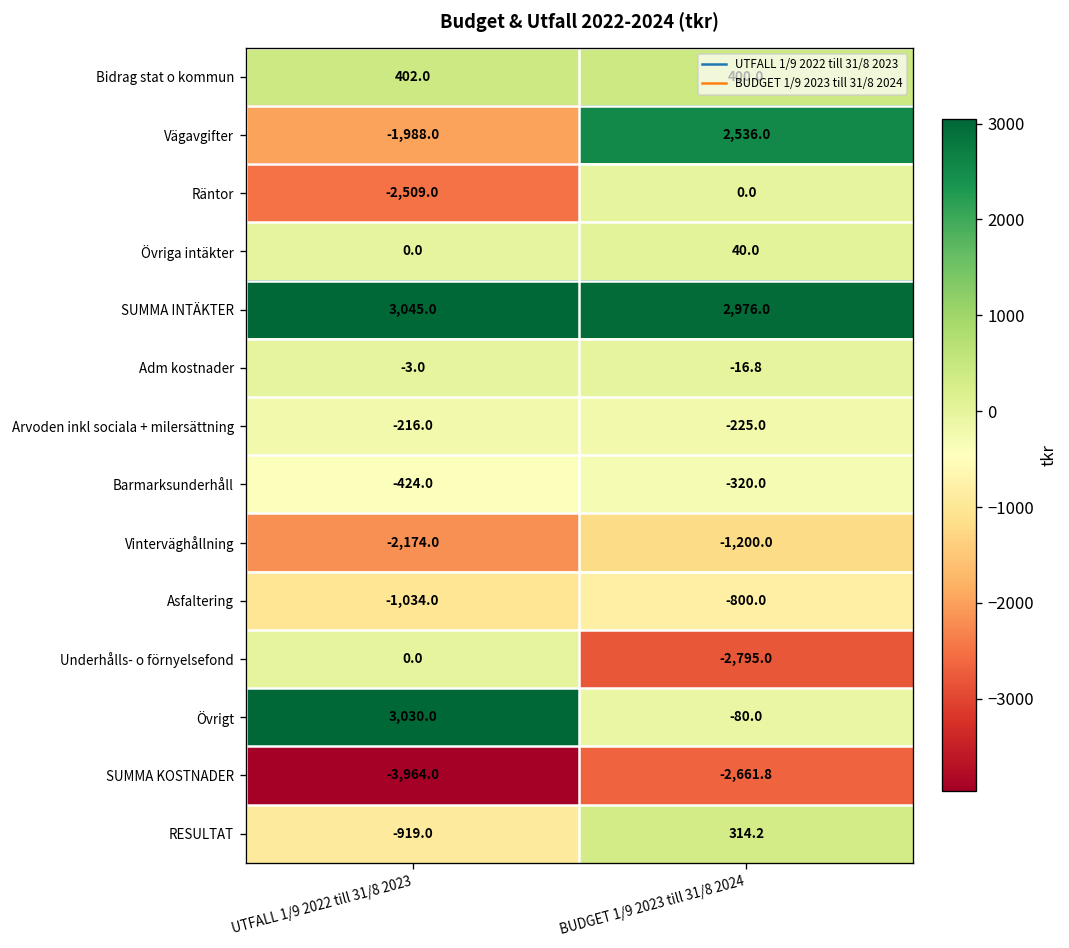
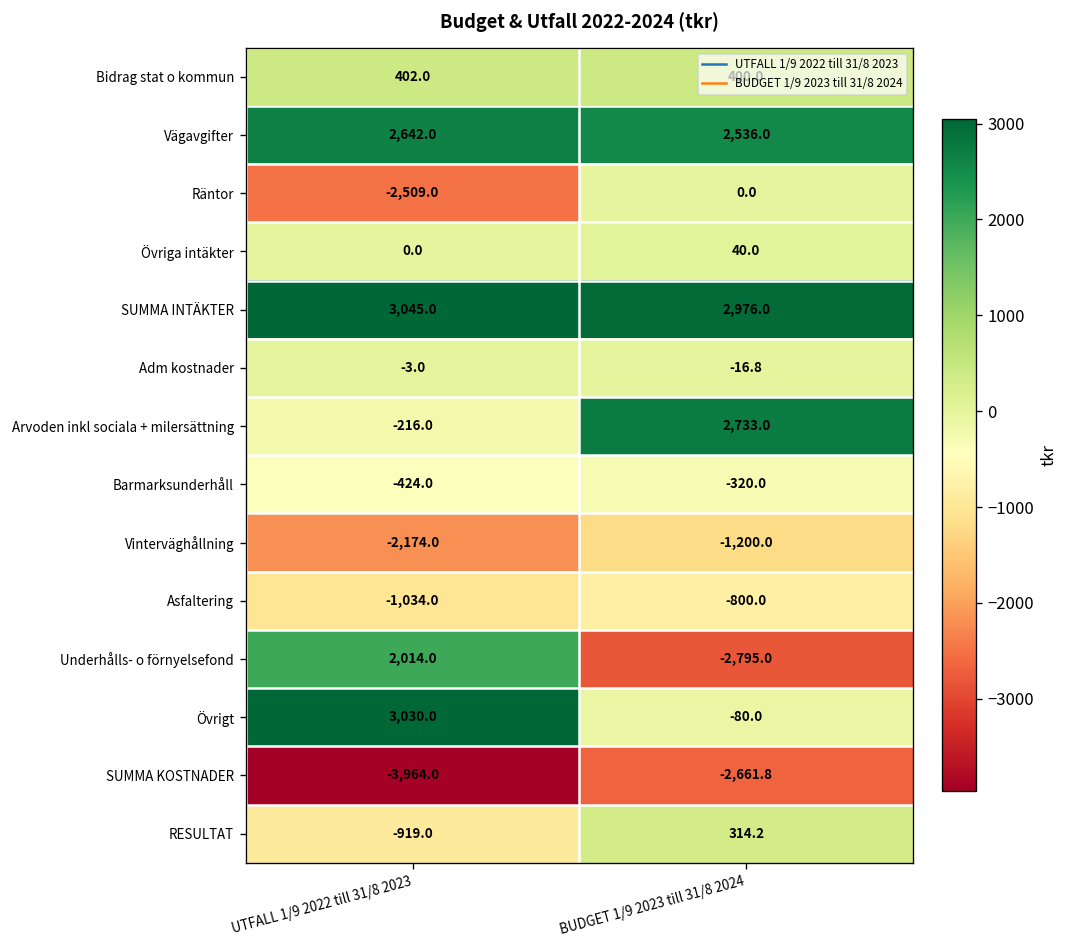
Vägavgifter, UTFALL 1/9 2022 till 31/8 2023: -1,988.0 -> 2,642.0
Arvoden inkl sociala + milersättning, BUDGET 1/9 2023 till 31/8 2024: -225.0 -> 2,733.0
Underhålls- o förnyelsefond, UTFALL 1/9 2022 till 31/8 2023: 0.0 -> 2,014.0
